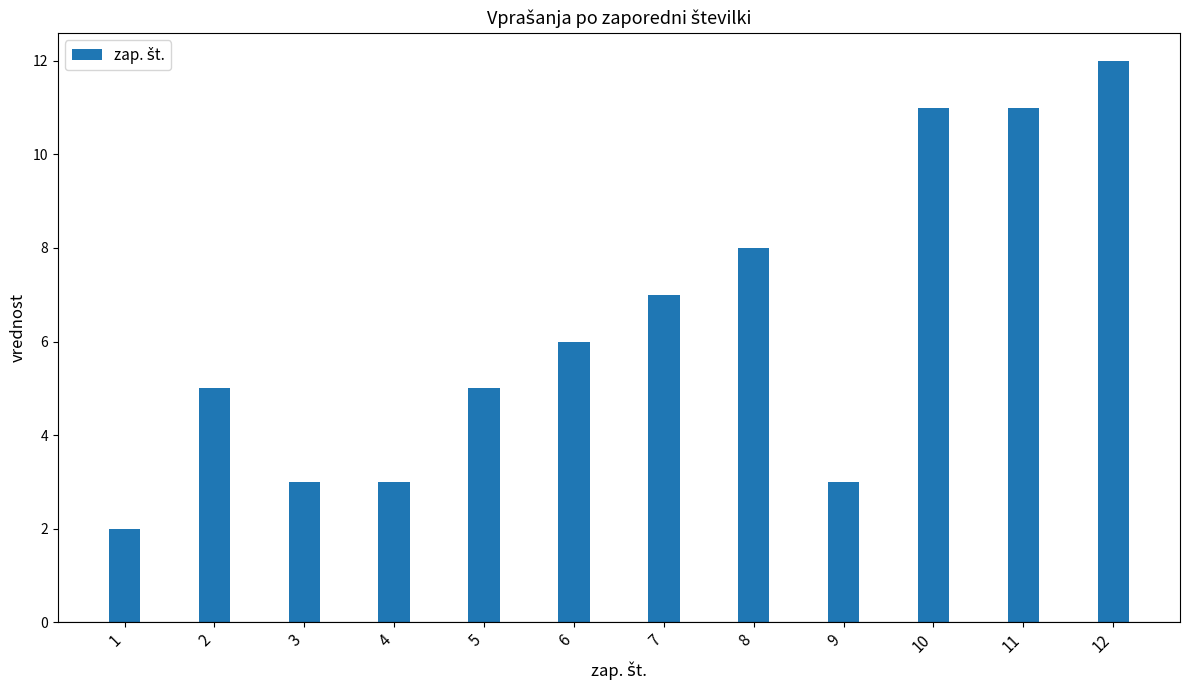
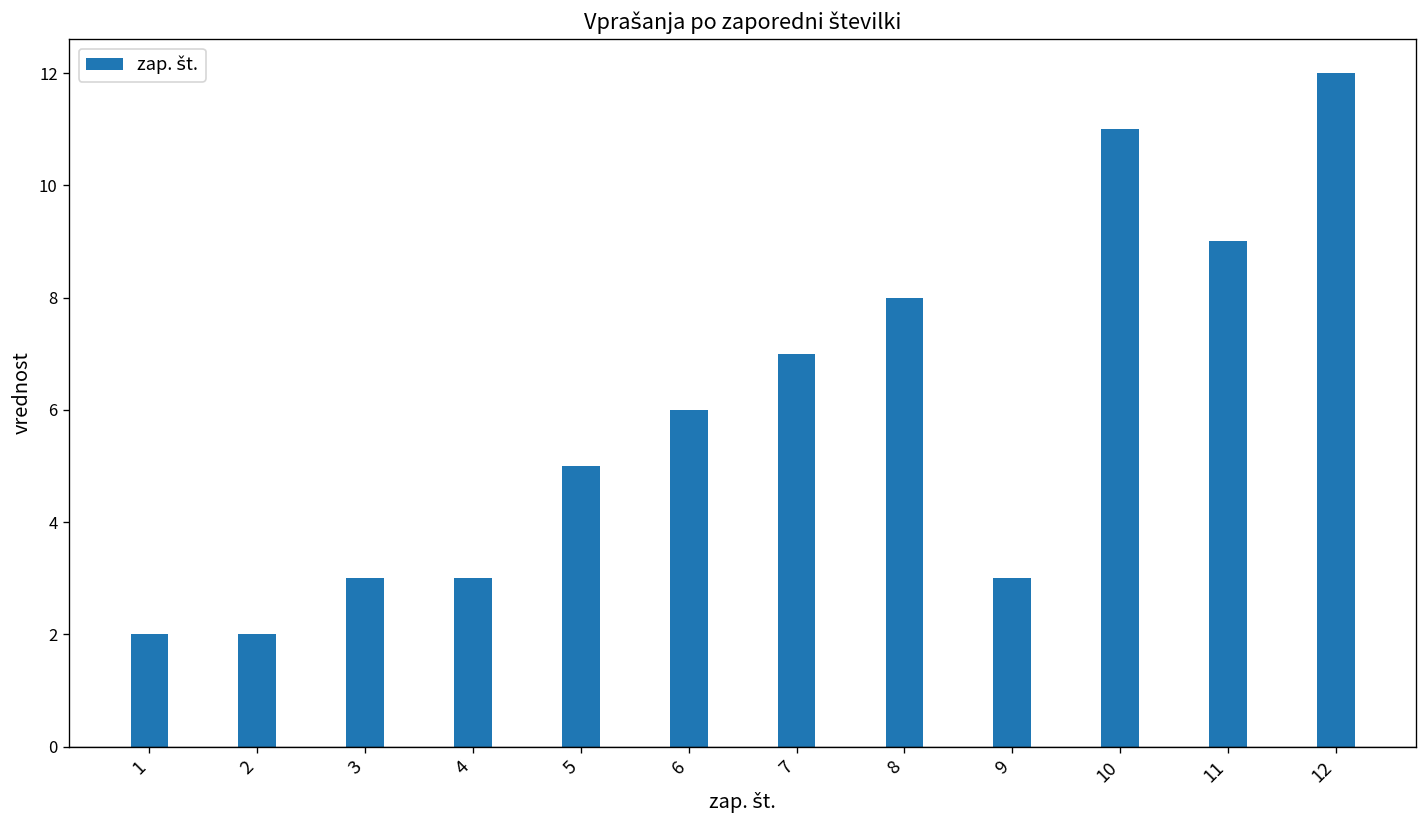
2: 5 -> 2
11: 11 -> 9
